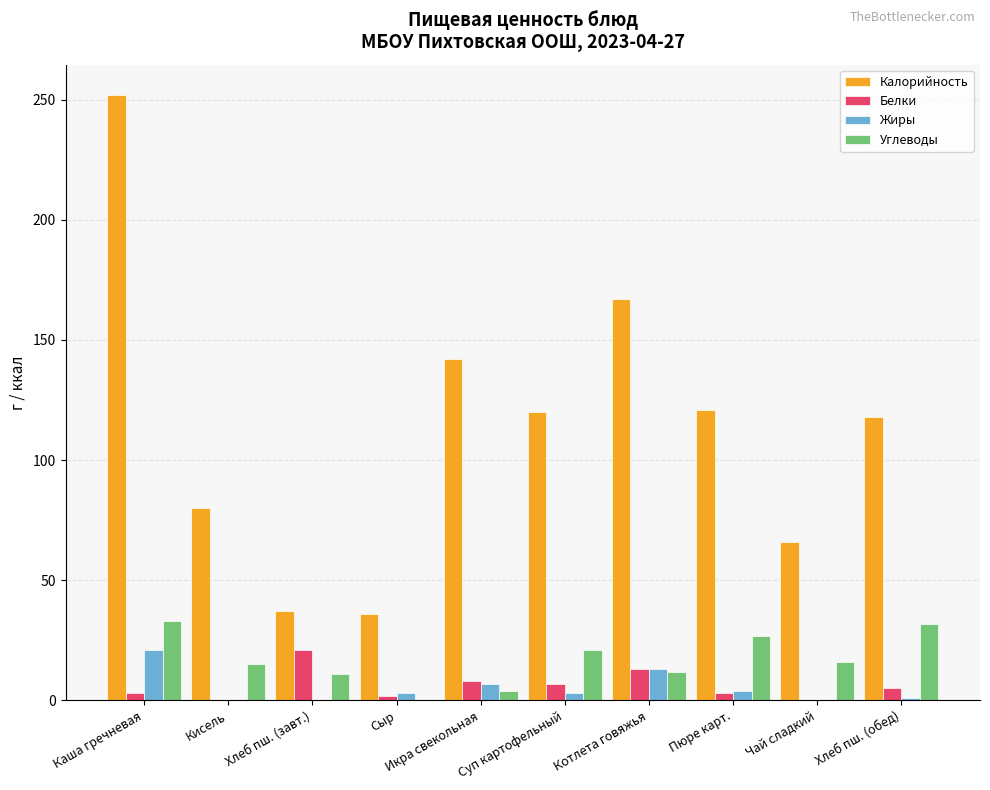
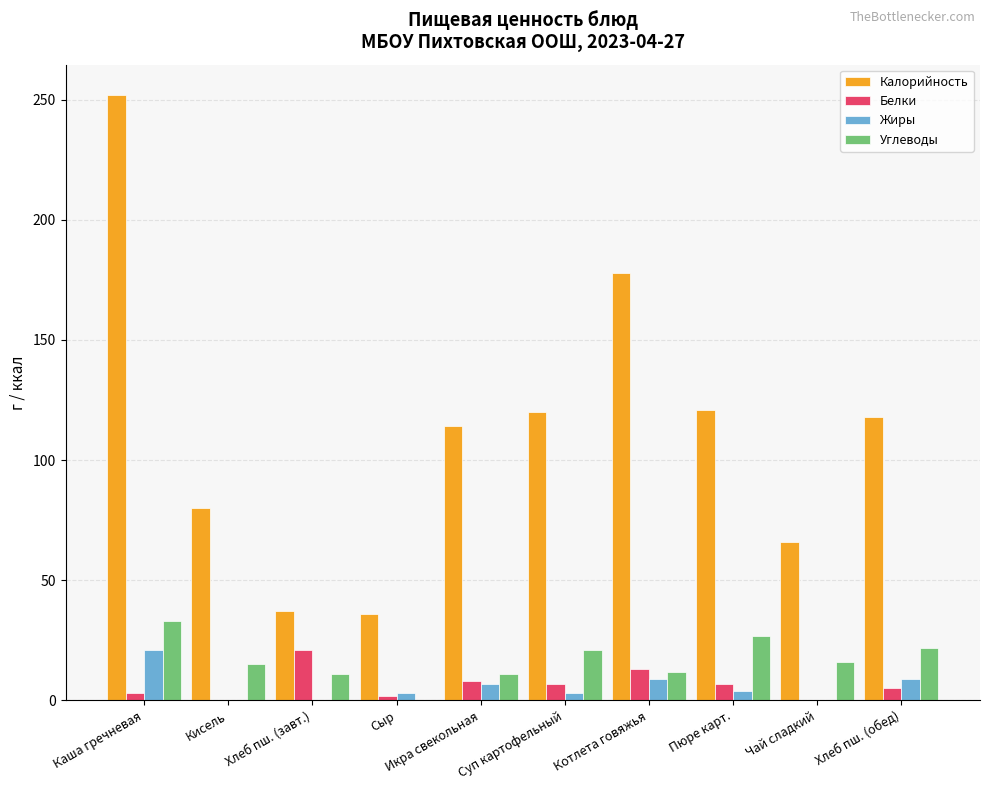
Калорийность, Икра свекольная: 142 -> 114
Углеводы, Икра свекольная: 4 -> 11
Калорийность, Котлета говяжья: 167 -> 178
Жиры, Котлета говяжья: 13 -> 9
Белки, Пюре карт.: 3 -> 7
Жиры, Хлеб пш. (обед): 1 -> 9
Углеводы, Хлеб пш. (обед): 32 -> 22
